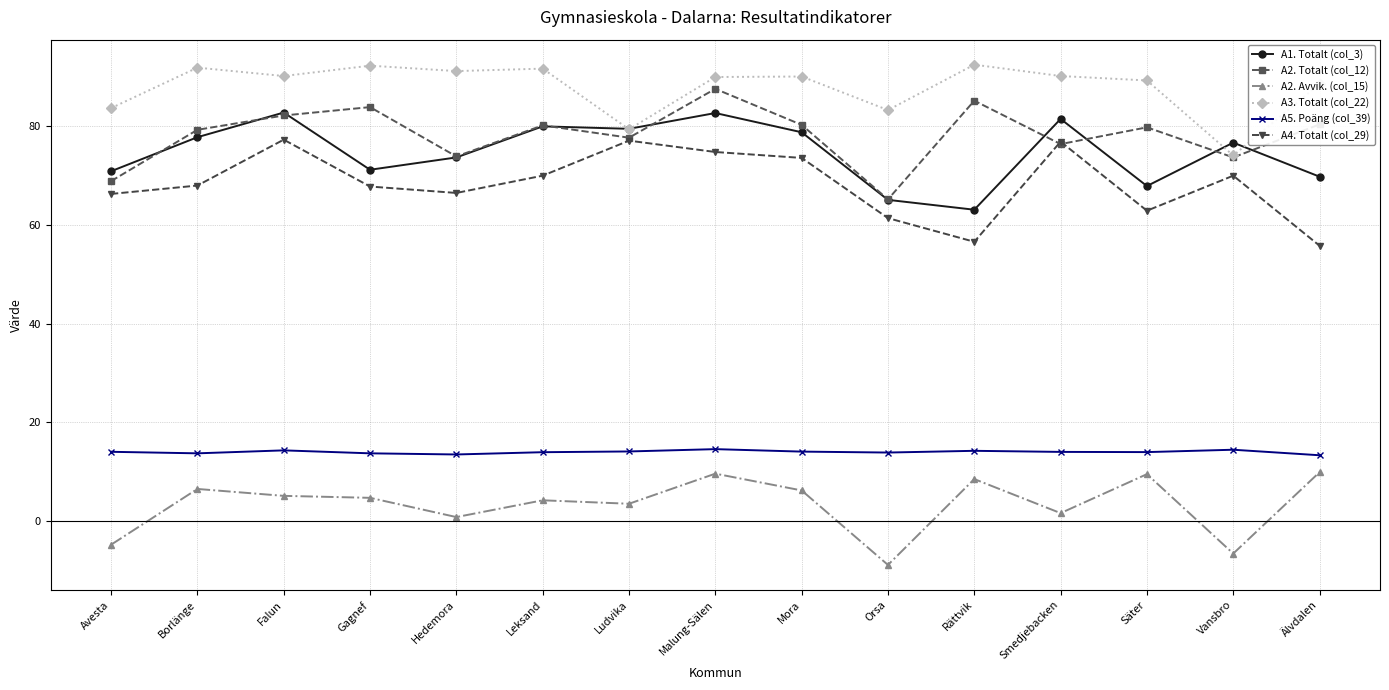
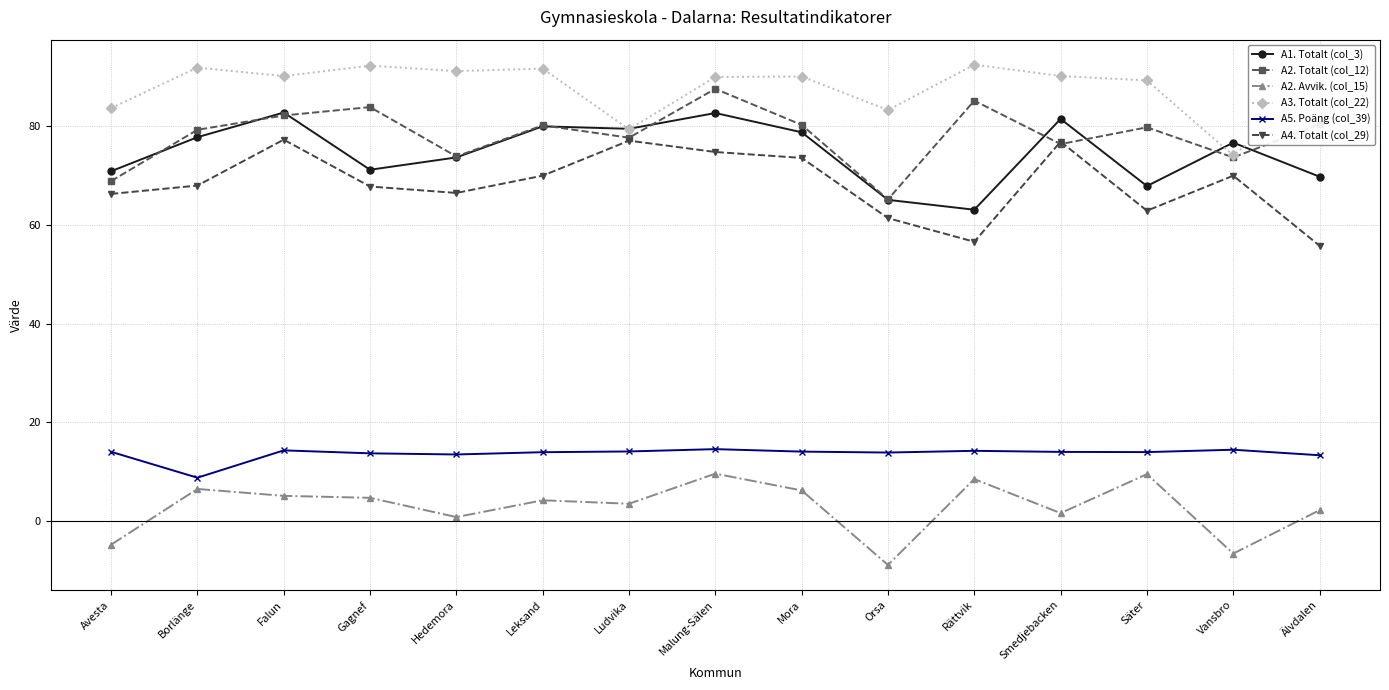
A5. Poäng (col_39), Borlänge: 14 -> 9
A2. Avvik. (col_15), Älvdalen: 10 -> 2
